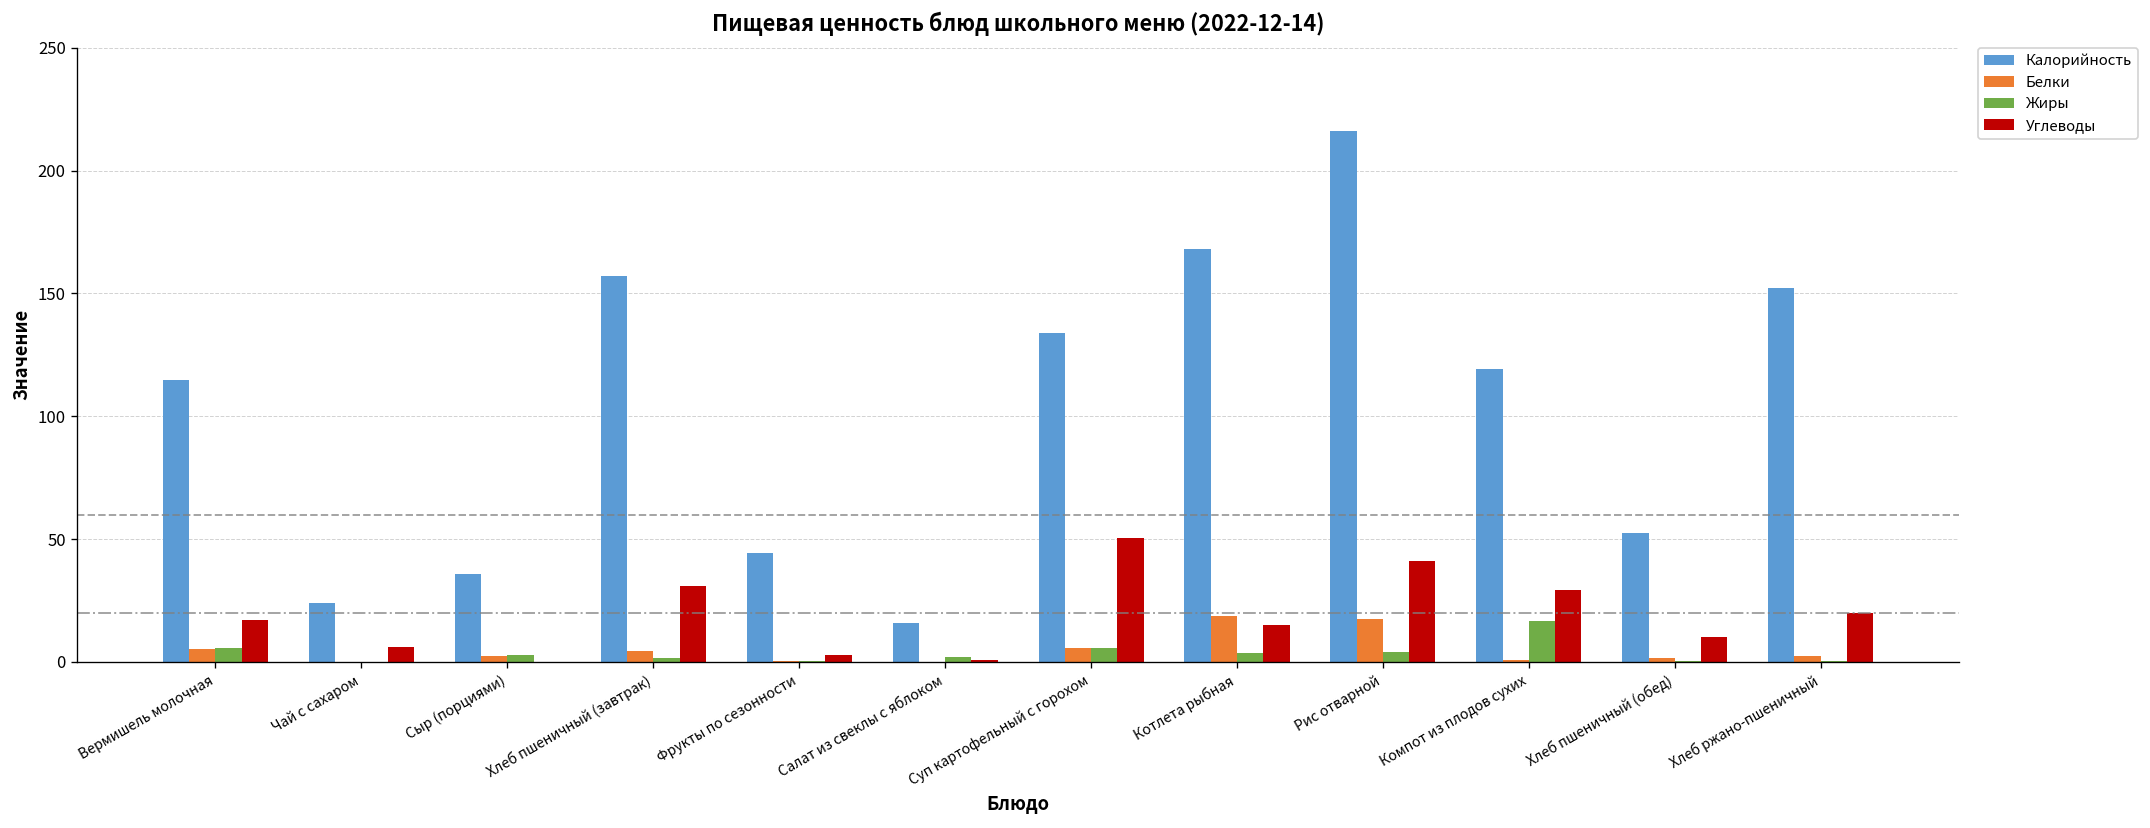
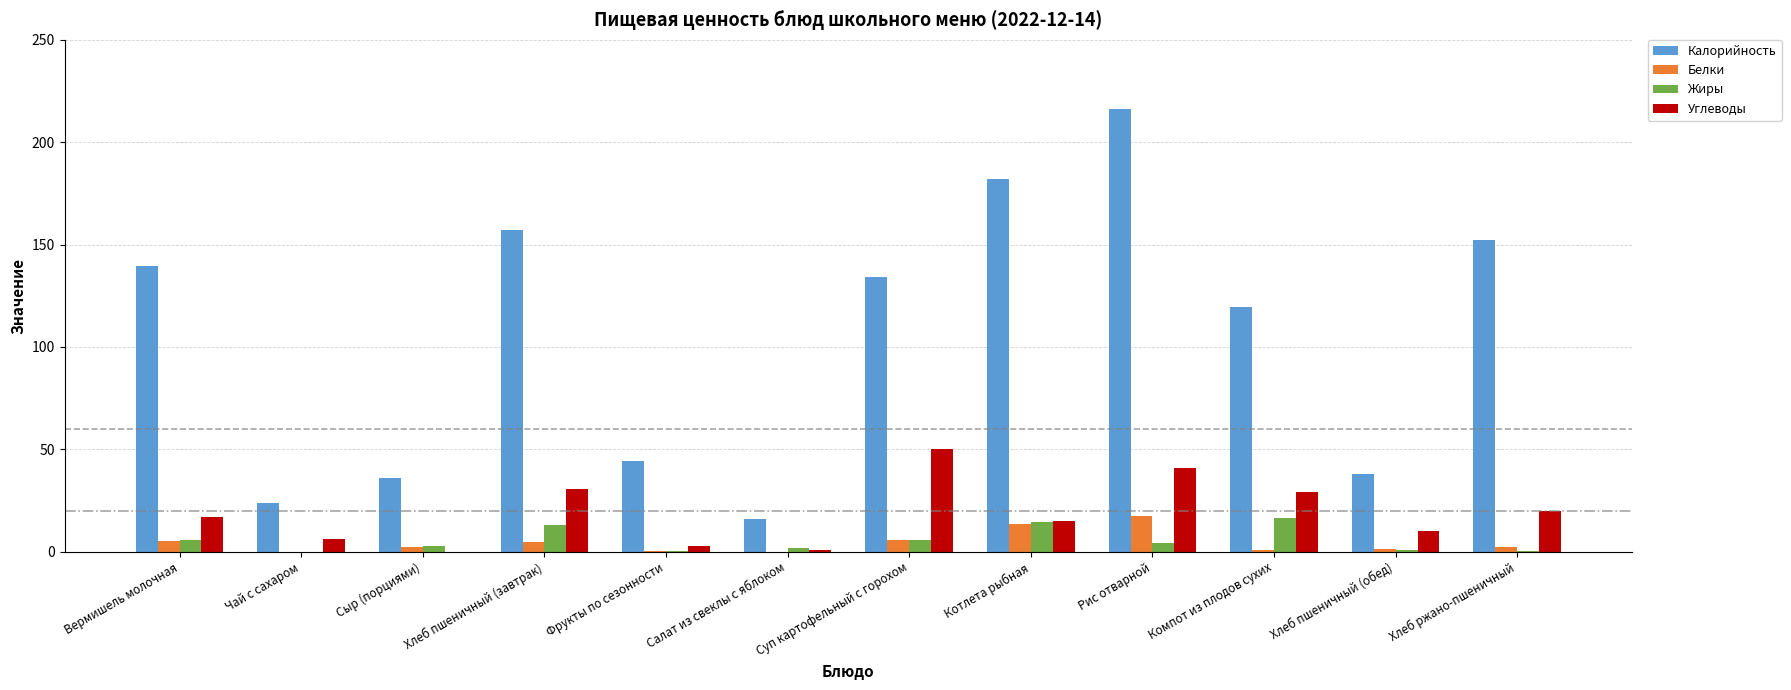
Калорийность, Вермишель молочная: 115 -> 140
Жиры, Хлеб пшеничный (завтрак): 2 -> 13
Калорийность, Котлета рыбная: 168 -> 182
Белки, Котлета рыбная: 19 -> 13
Жиры, Котлета рыбная: 4 -> 14
Калорийность, Хлеб пшеничный (обед): 52 -> 38
